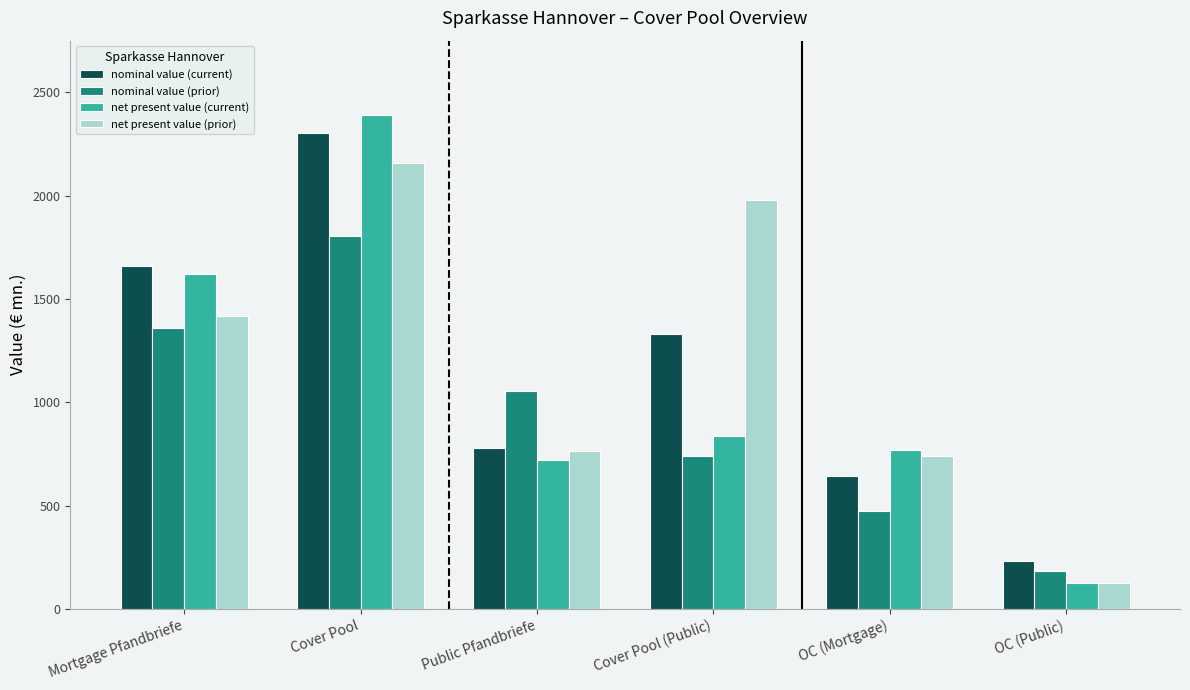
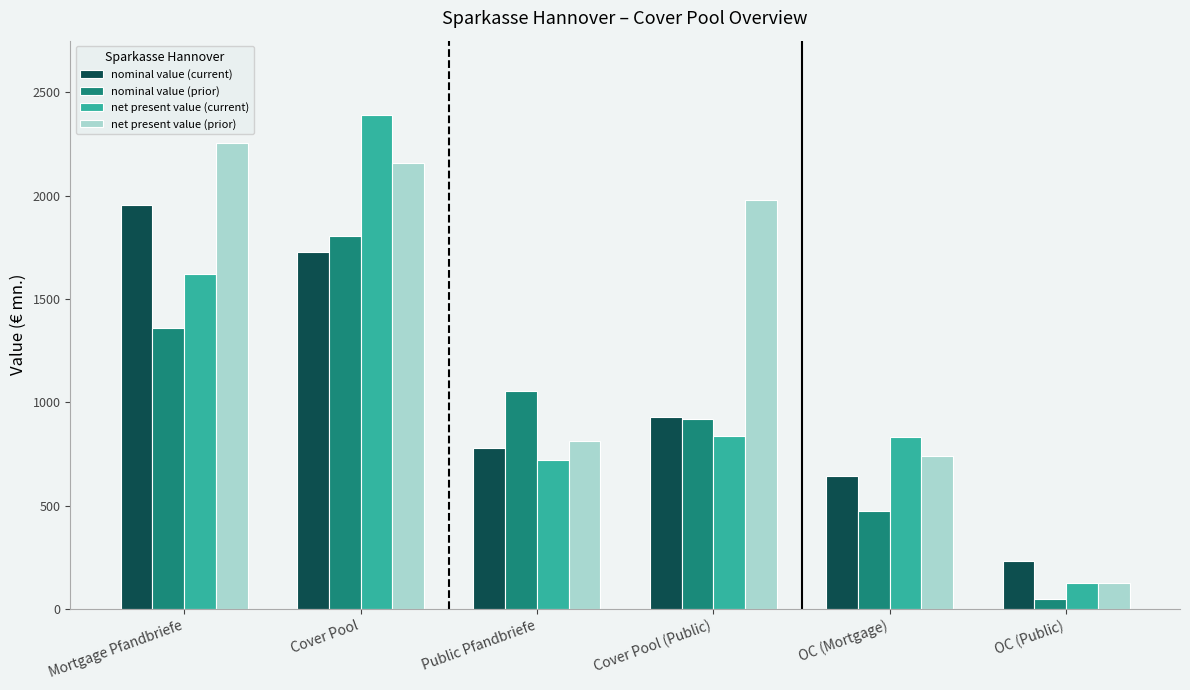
nominal value (current), Mortgage Pfandbriefe: 1660 -> 1950
net present value (prior), Mortgage Pfandbriefe: 1420 -> 2250
nominal value (current), Cover Pool: 2300 -> 1730
net present value (prior), Public Pfandbriefe: 770 -> 810
nominal value (current), Cover Pool (Public): 1330 -> 930
nominal value (prior), Cover Pool (Public): 740 -> 920
net present value (current), OC (Mortgage): 770 -> 830
nominal value (prior), OC (Public): 180 -> 50
